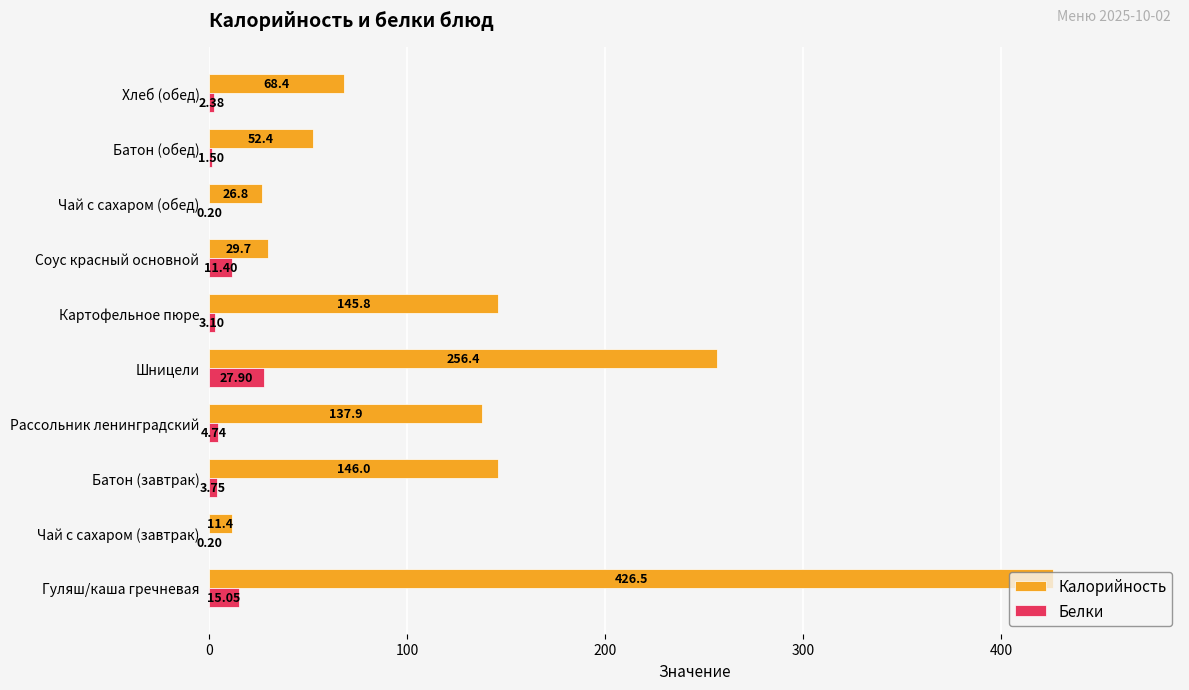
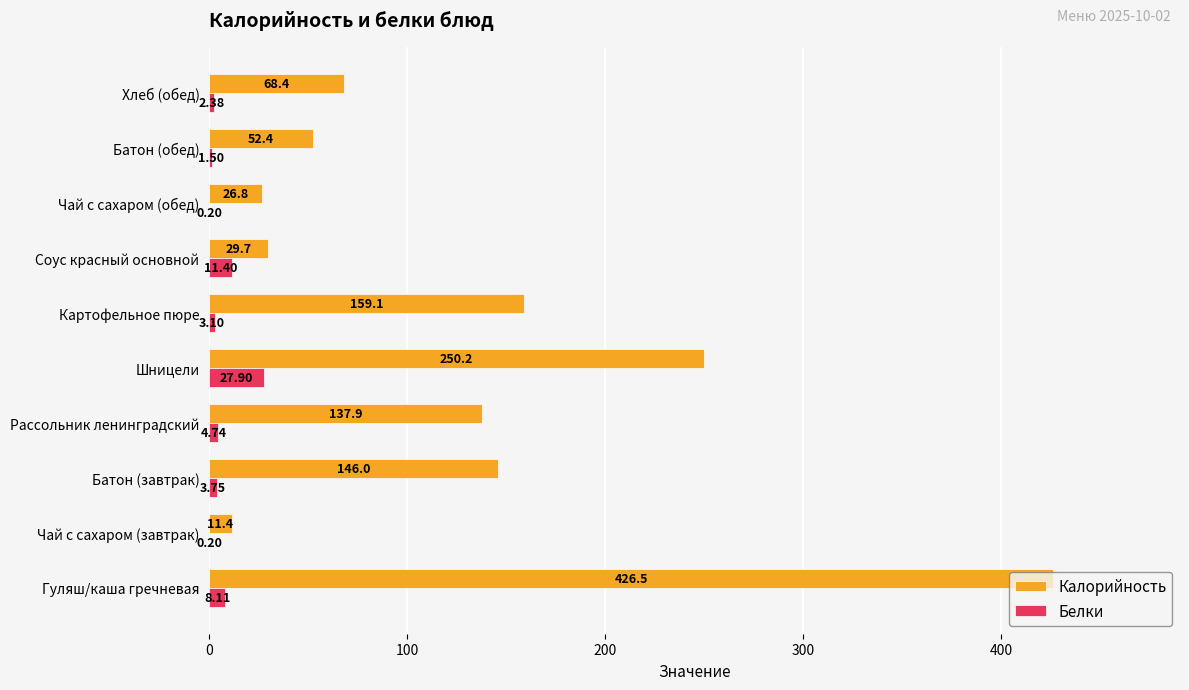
Калорийность, Картофельное пюре: 145.8 -> 159.1
Калорийность, Шницели: 256.4 -> 250.2
Белки, Гуляш/каша гречневая: 15.05 -> 8.11
